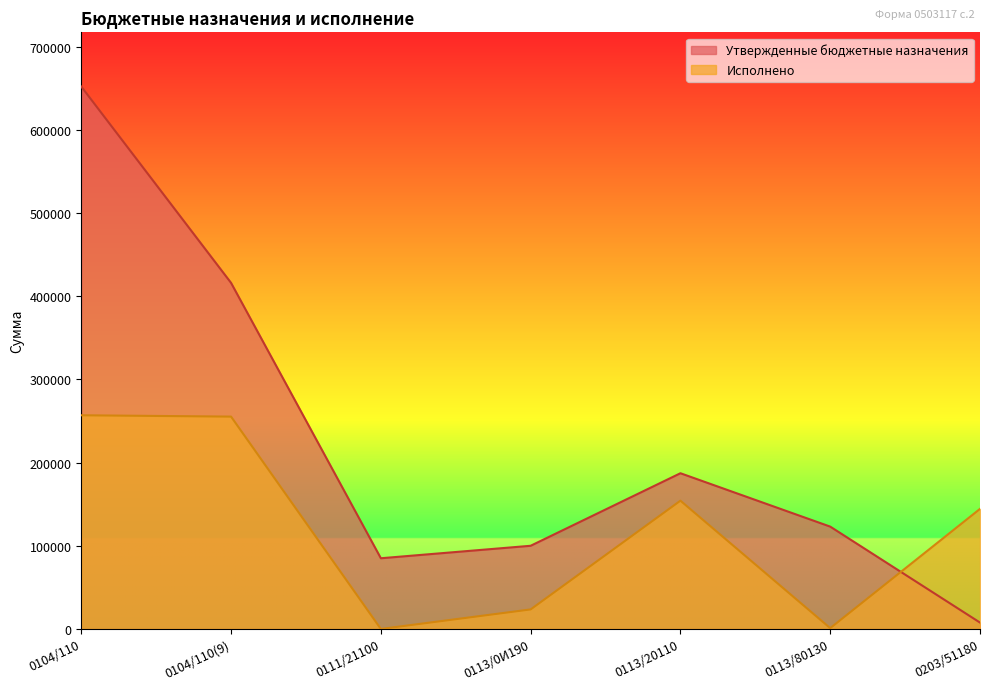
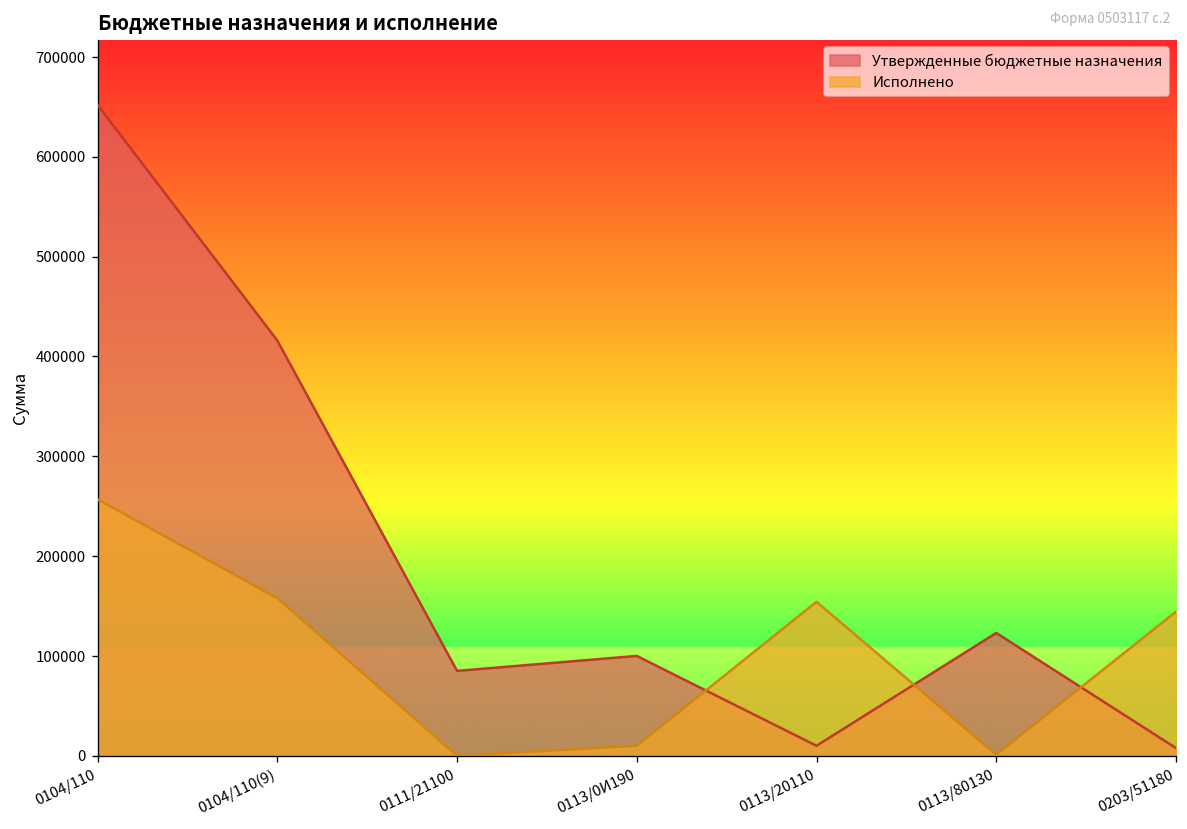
Исполнено, 0104/110(9): 260000 -> 160000
Исполнено, 0113/0И190: 20000 -> 10000
Утвержденные бюджетные назначения, 0113/20110: 190000 -> 10000
